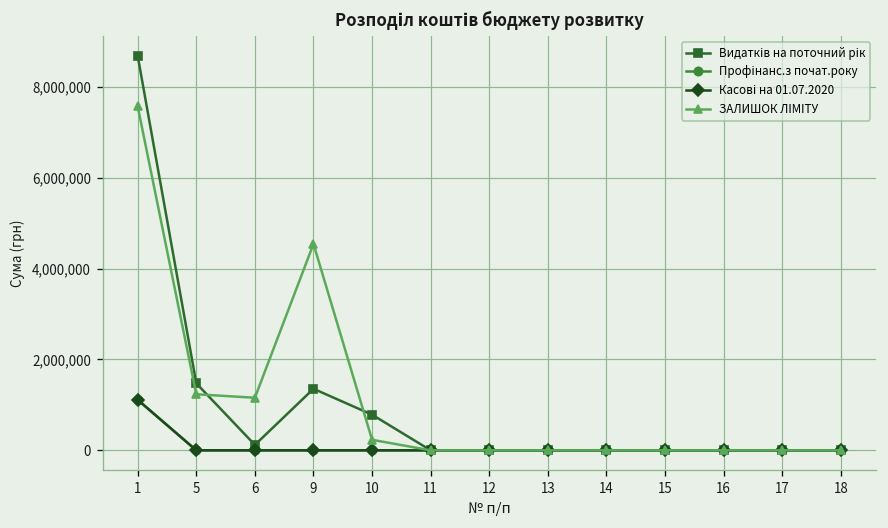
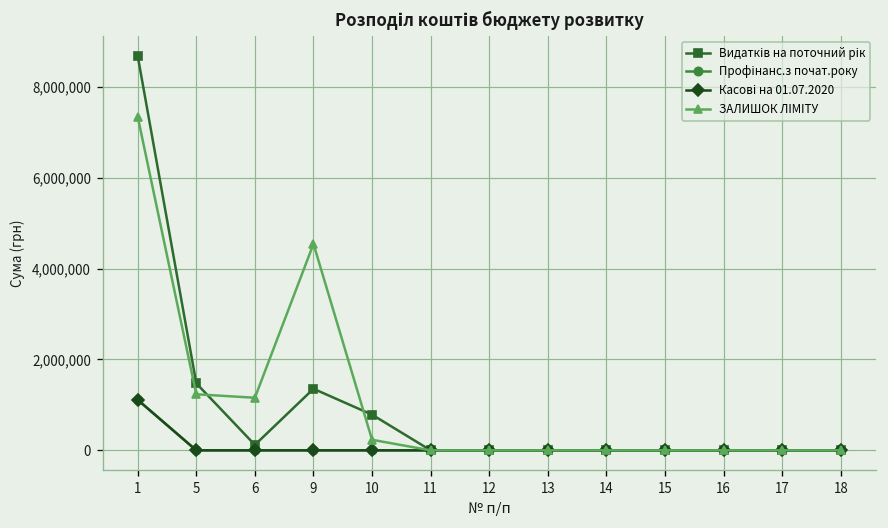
ЗАЛИШОК ЛІМІТУ, 1: 7,600,000 -> 7,300,000
